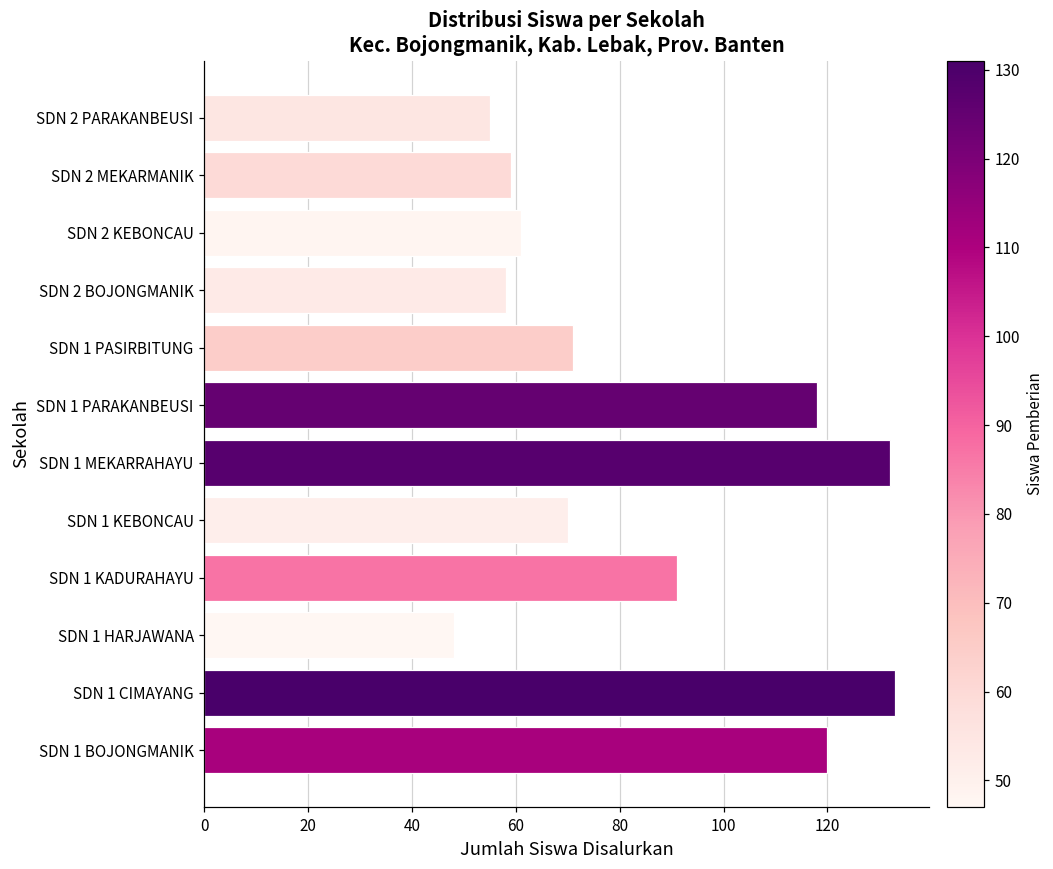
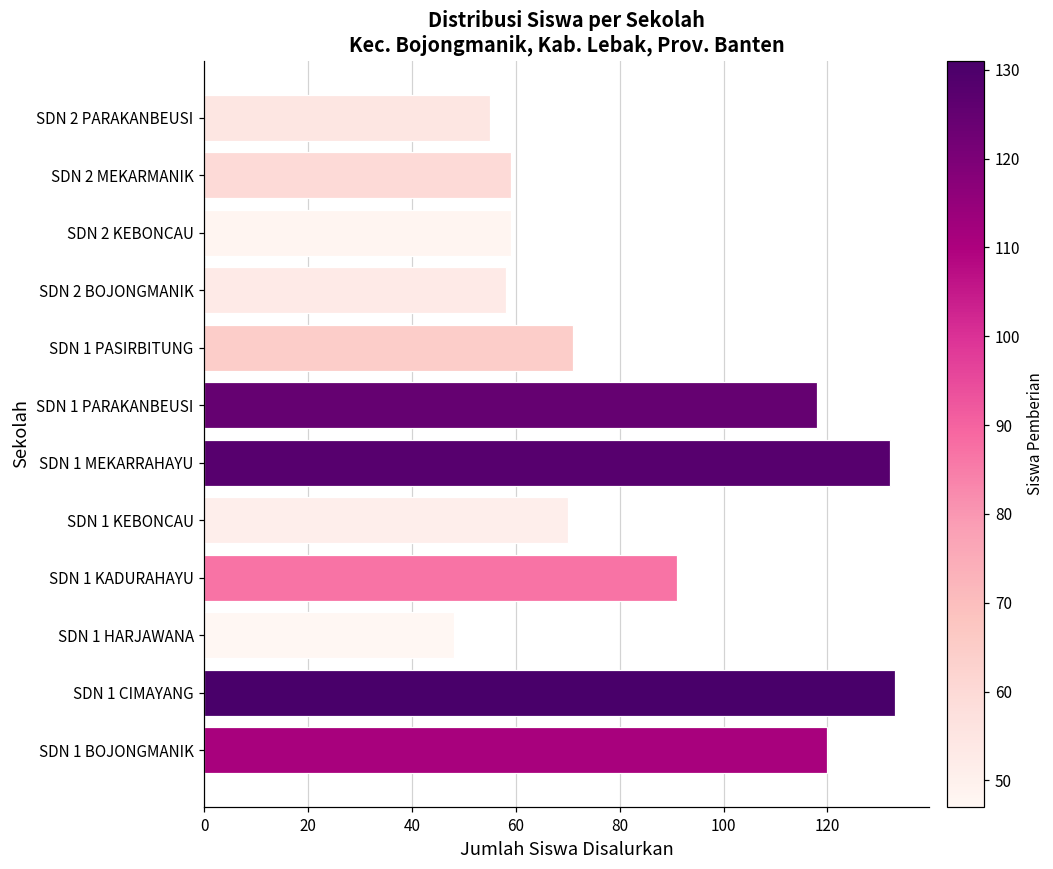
SDN 2 KEBONCAU: 61 -> 59
